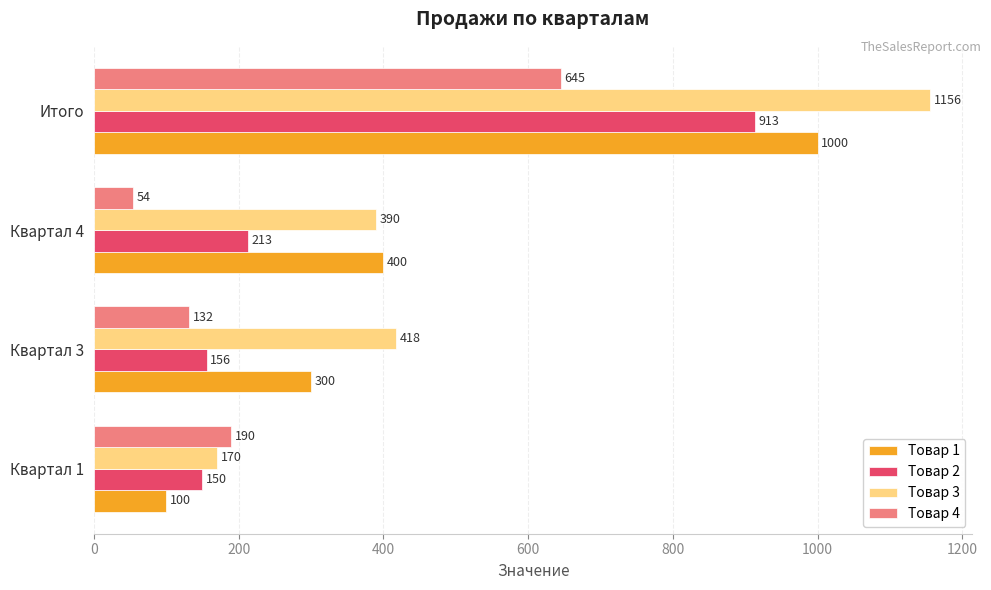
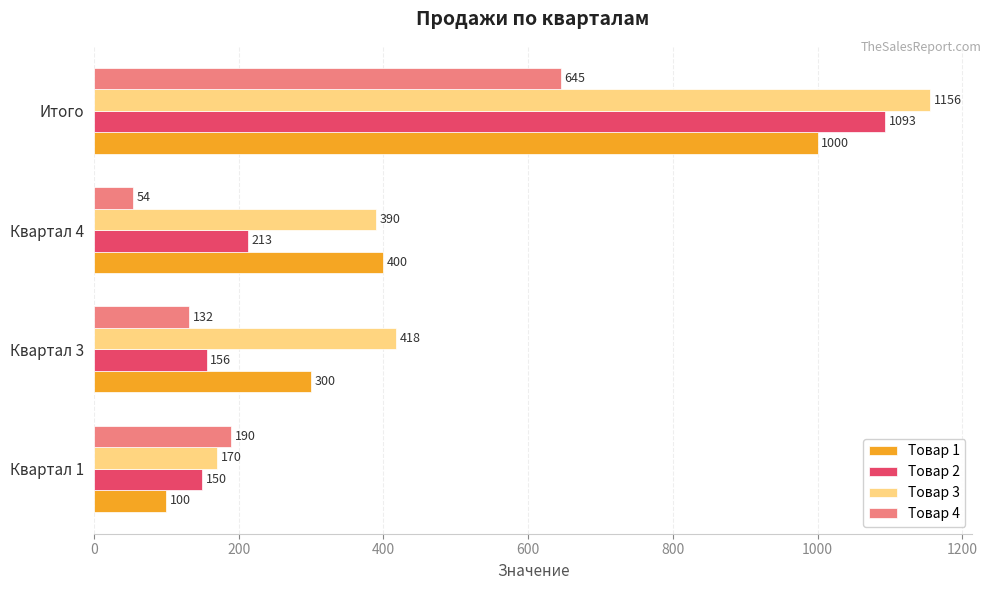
Товар 2, Итого: 913 -> 1093
